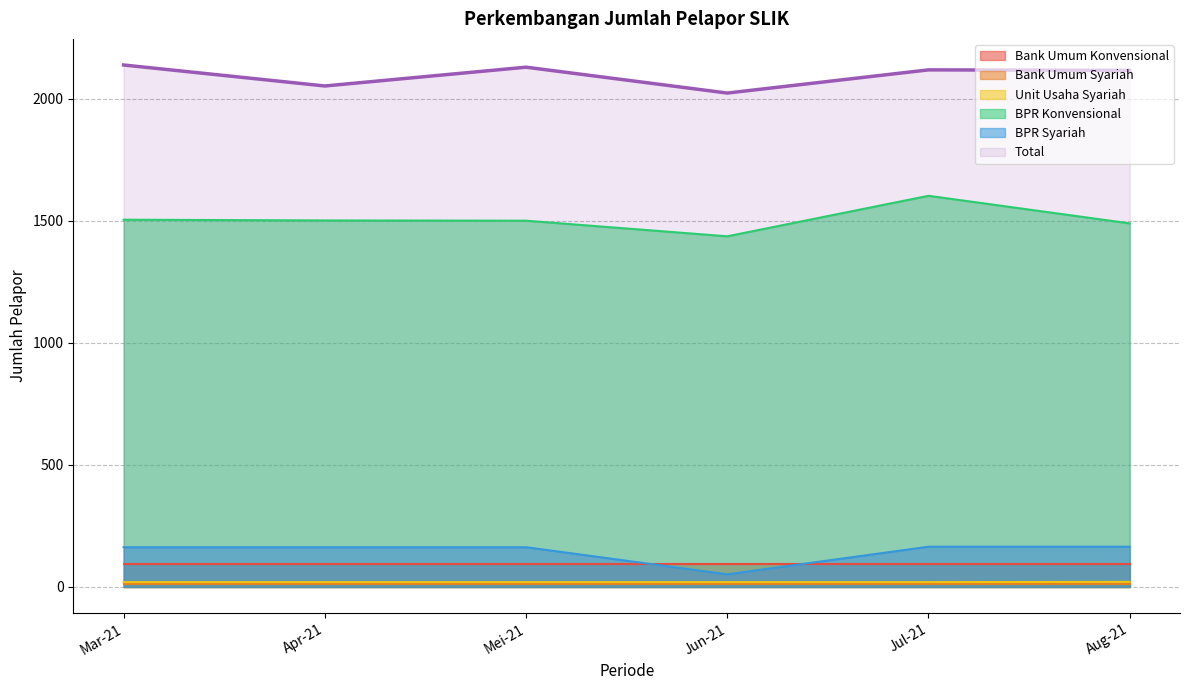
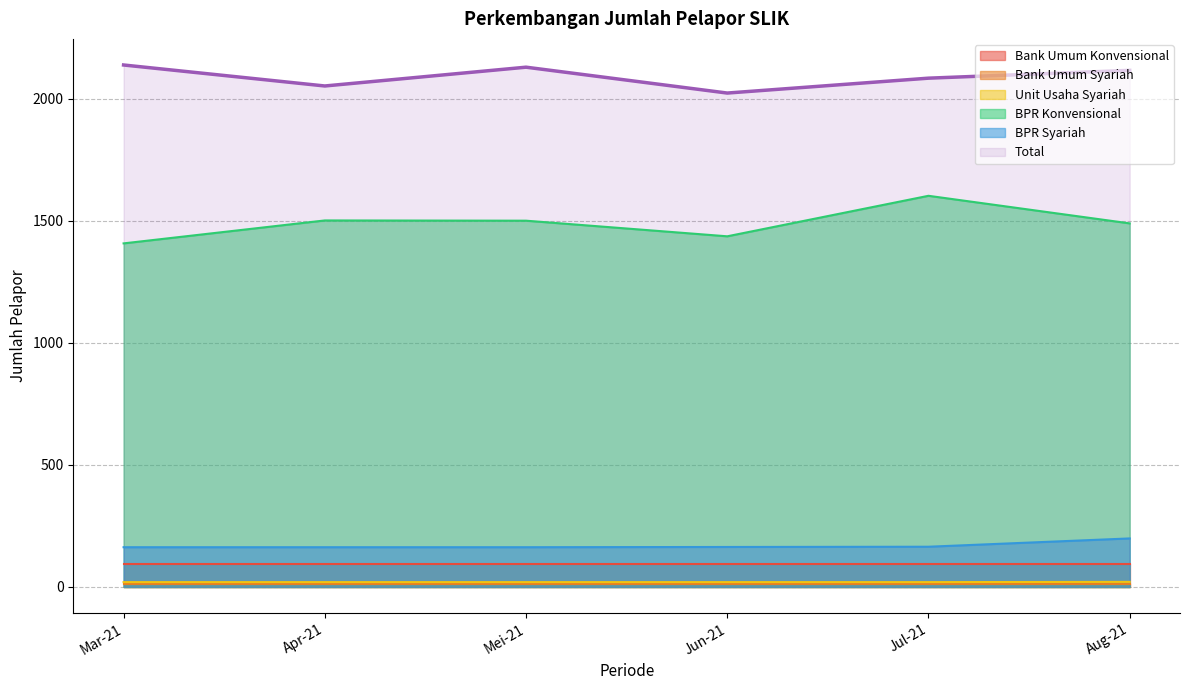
BPR Konvensional, Mar-21: 1510 -> 1410
BPR Syariah, Jun-21: 50 -> 160
Total, Jul-21: 2120 -> 2090
BPR Syariah, Aug-21: 170 -> 200
